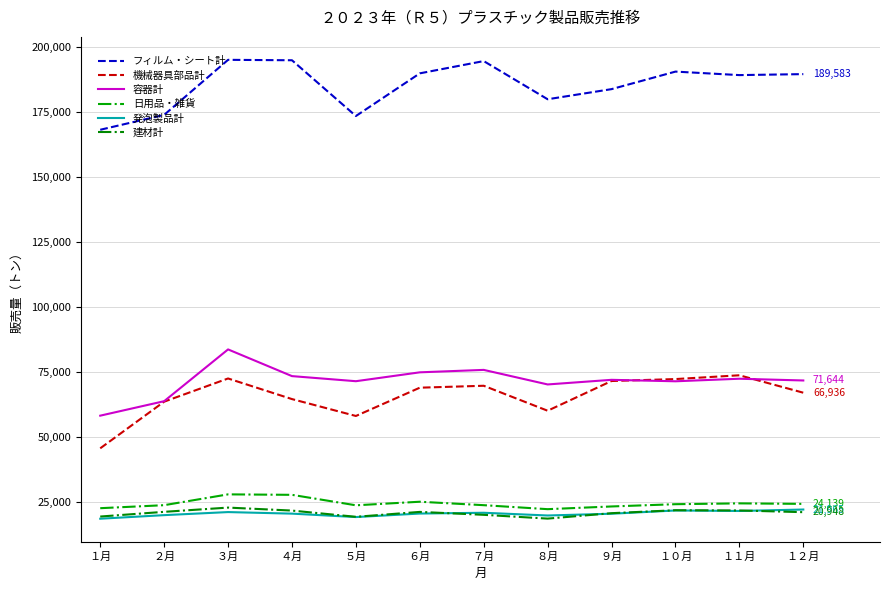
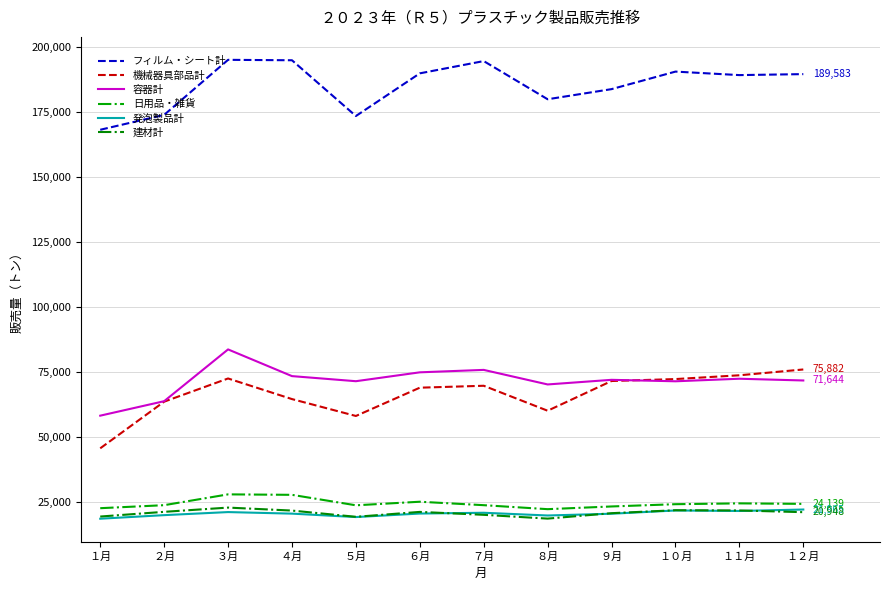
機械器具部品計, １２月: 66,936 -> 75,882
